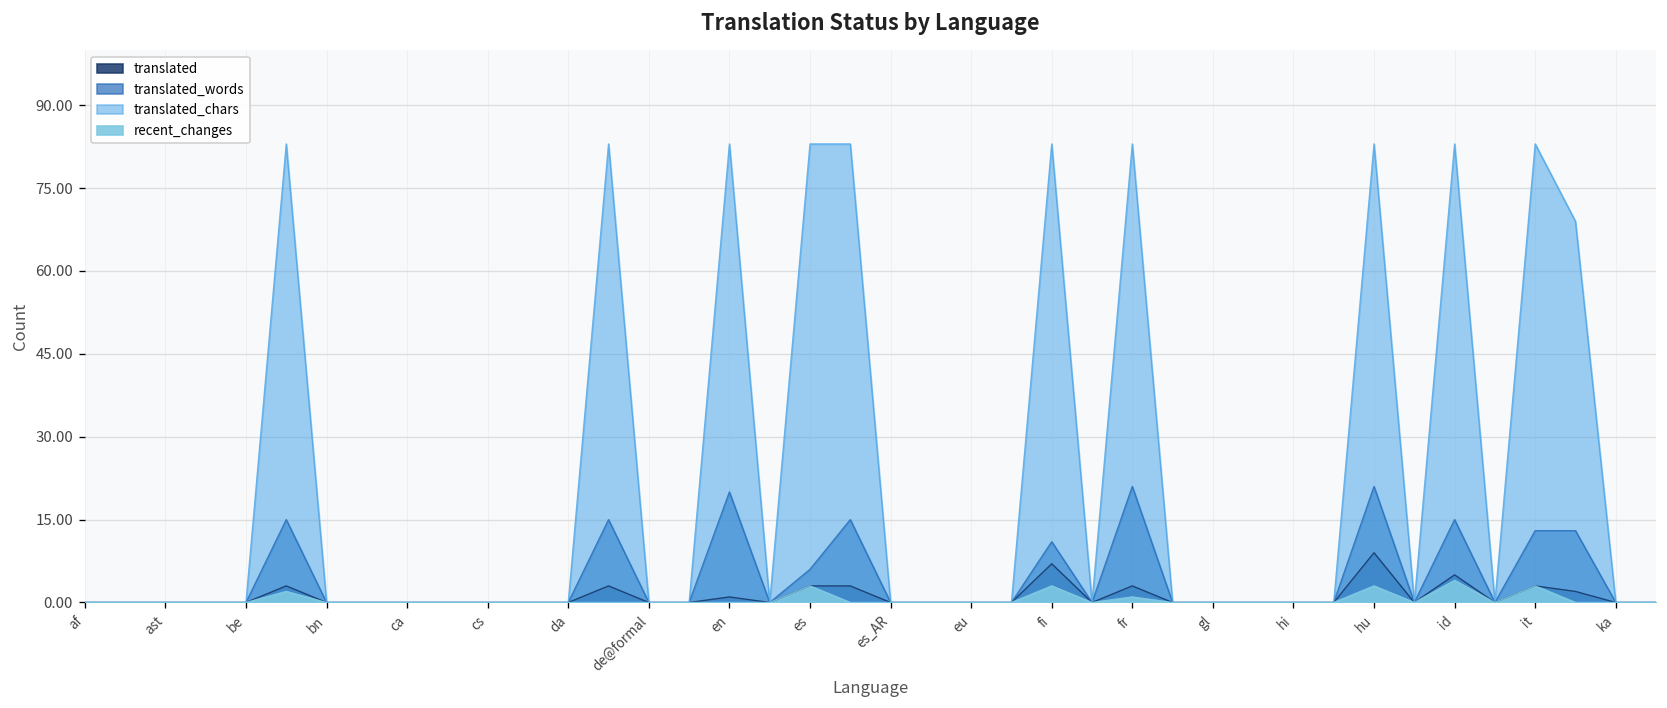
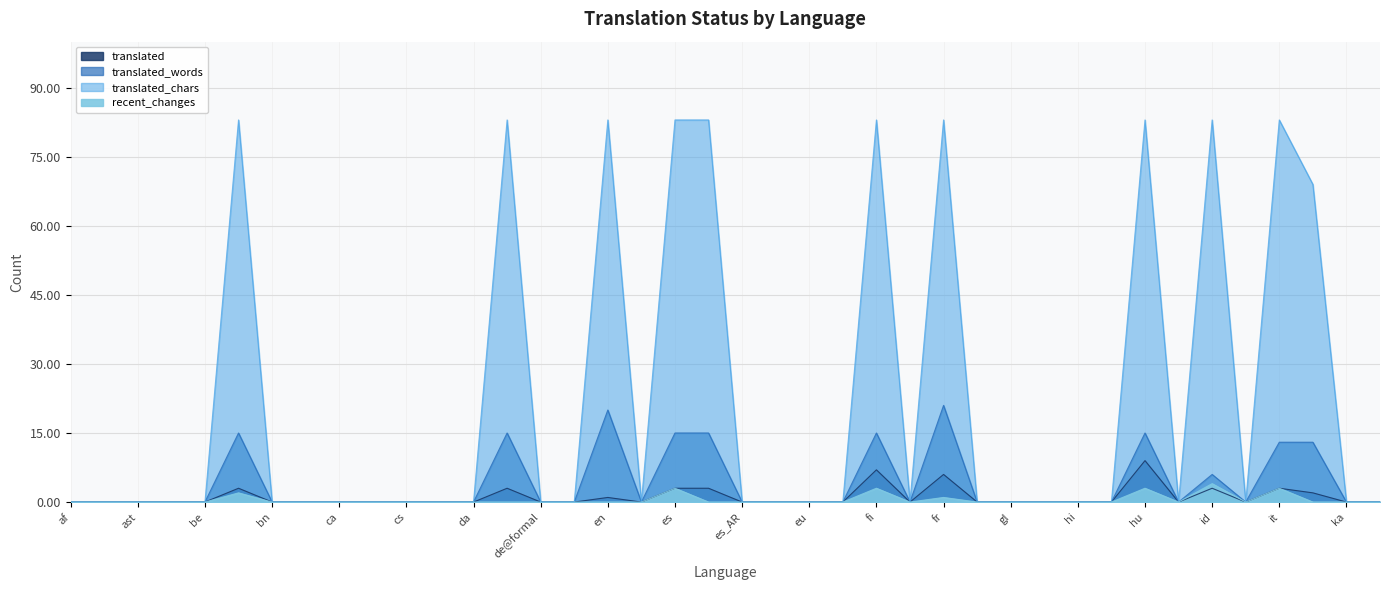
translated_words, es: 6 -> 15
translated_words, fi: 11 -> 15
translated, fr: 3 -> 6
translated_words, hu: 21 -> 15
translated, id: 5 -> 3
translated_words, id: 15 -> 6
